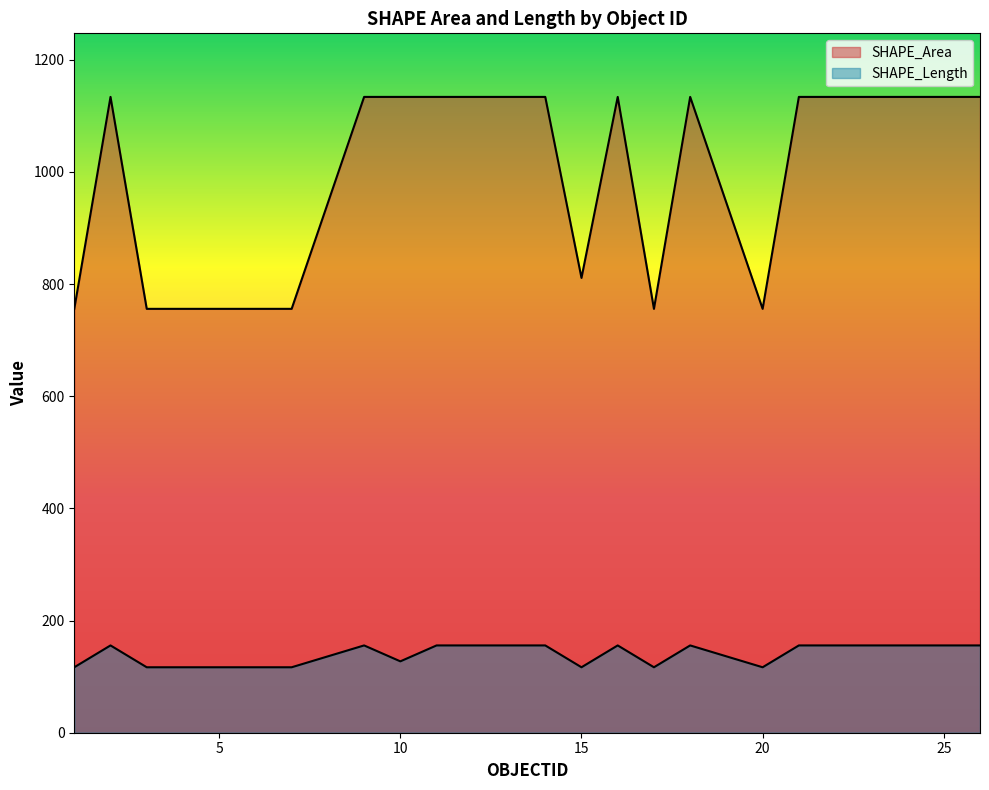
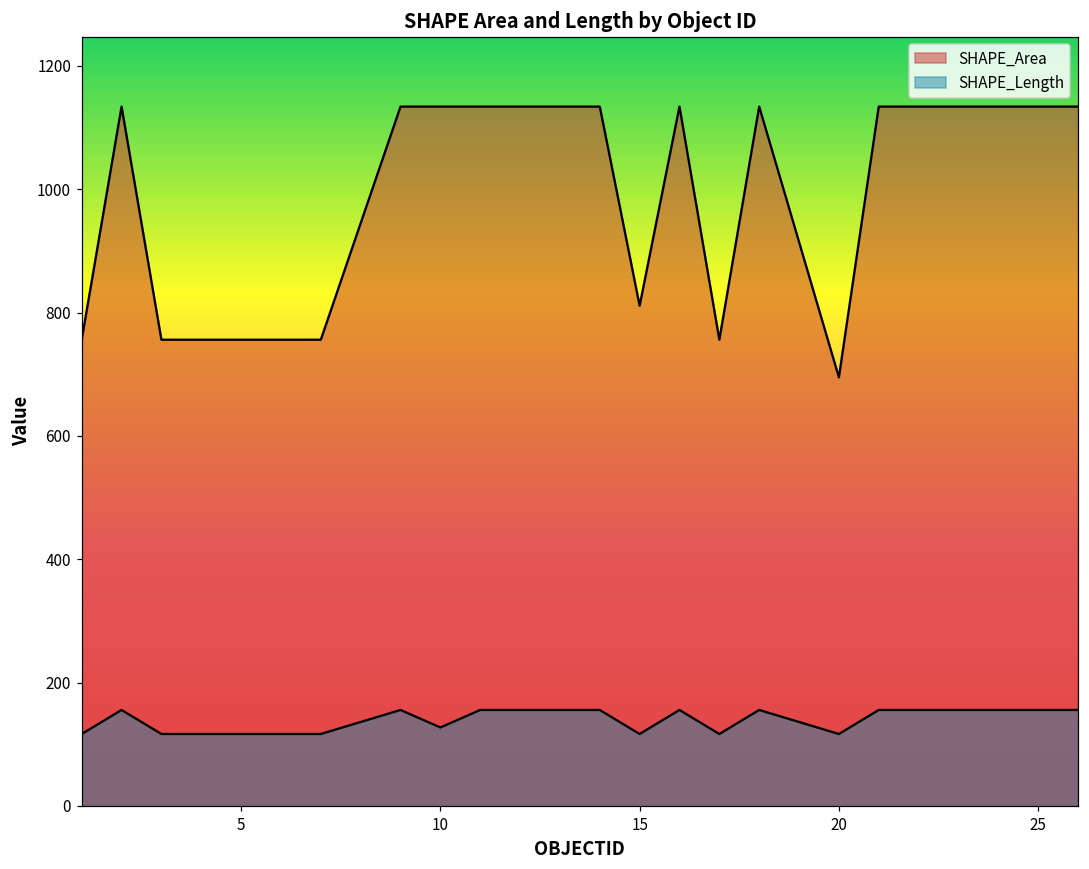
SHAPE_Area, 20: 760 -> 690
